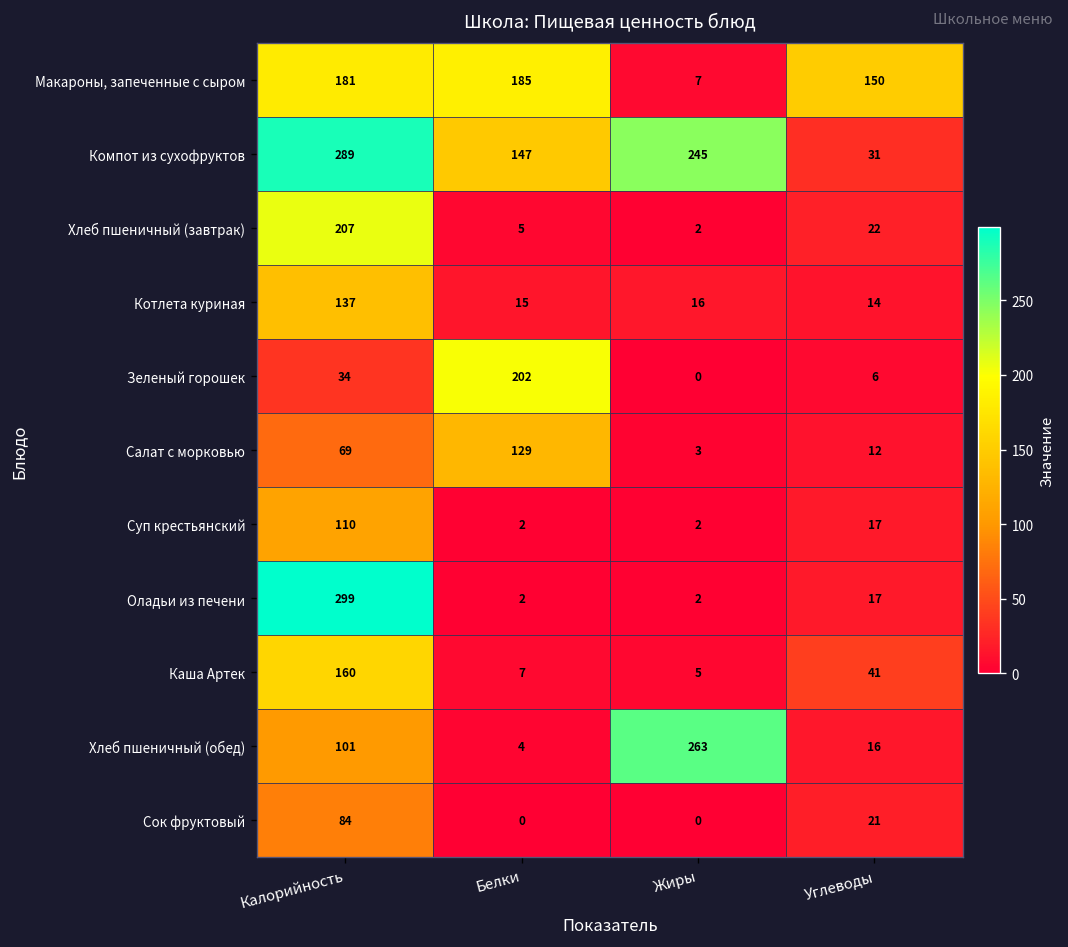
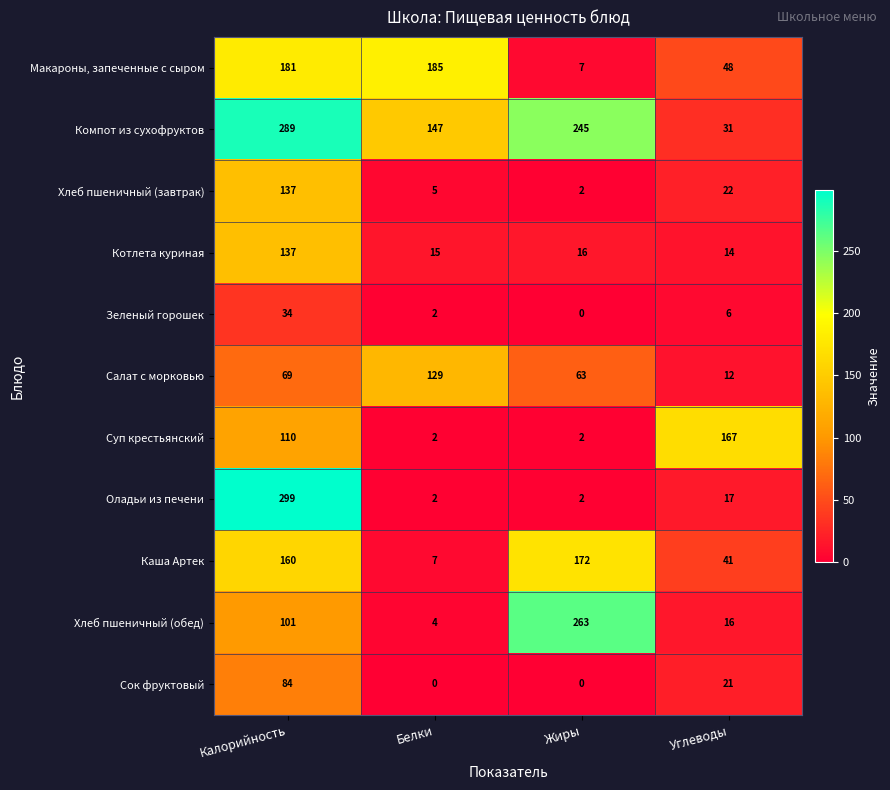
Макароны, запеченные с сыром, Углеводы: 150 -> 48
Хлеб пшеничный (завтрак), Калорийность: 207 -> 137
Зеленый горошек, Белки: 202 -> 2
Салат с морковью, Жиры: 3 -> 63
Суп крестьянский, Углеводы: 17 -> 167
Каша Артек, Жиры: 5 -> 172
